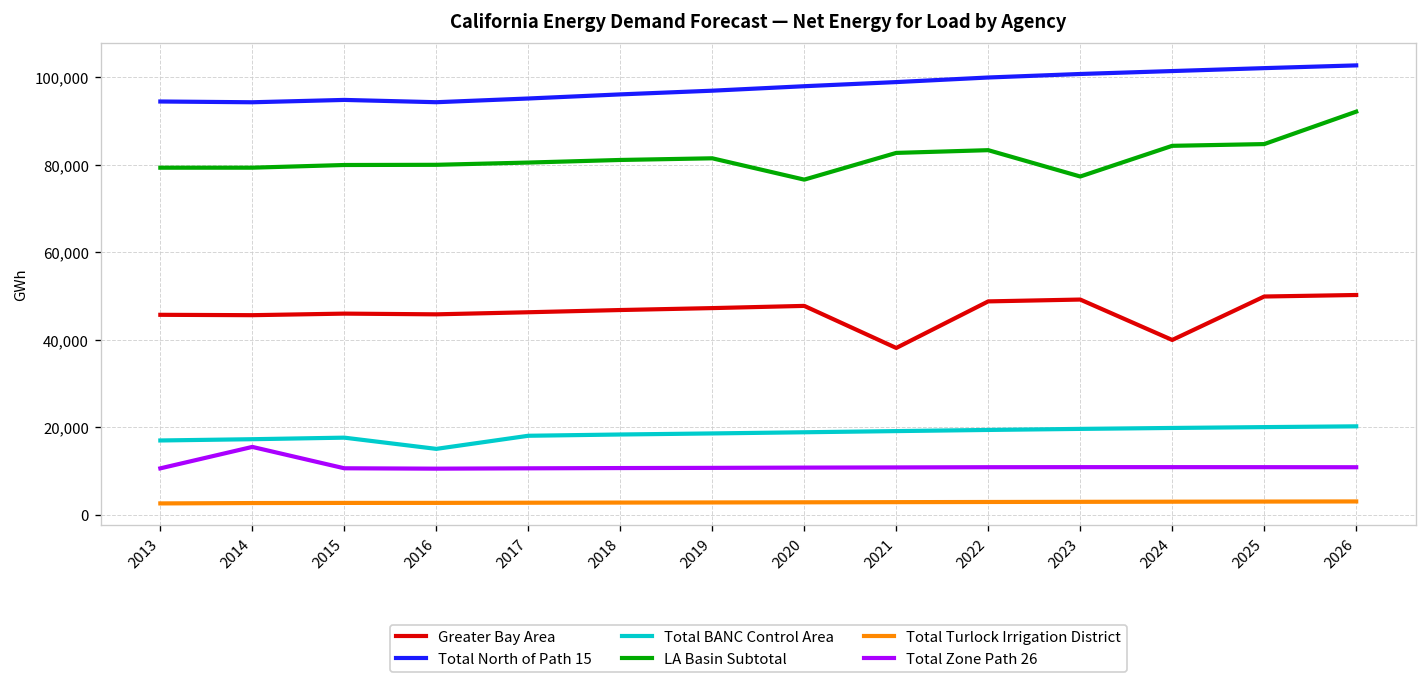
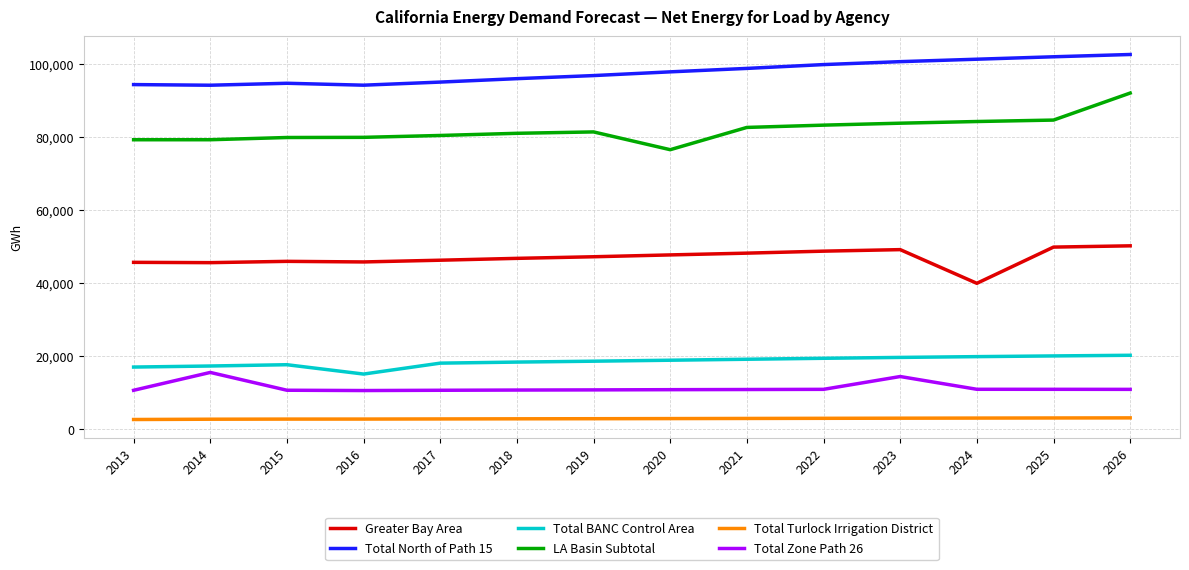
Greater Bay Area, 2021: 38,000 -> 48,000
LA Basin Subtotal, 2023: 77,000 -> 84,000
Total Zone Path 26, 2023: 11,000 -> 14,000
